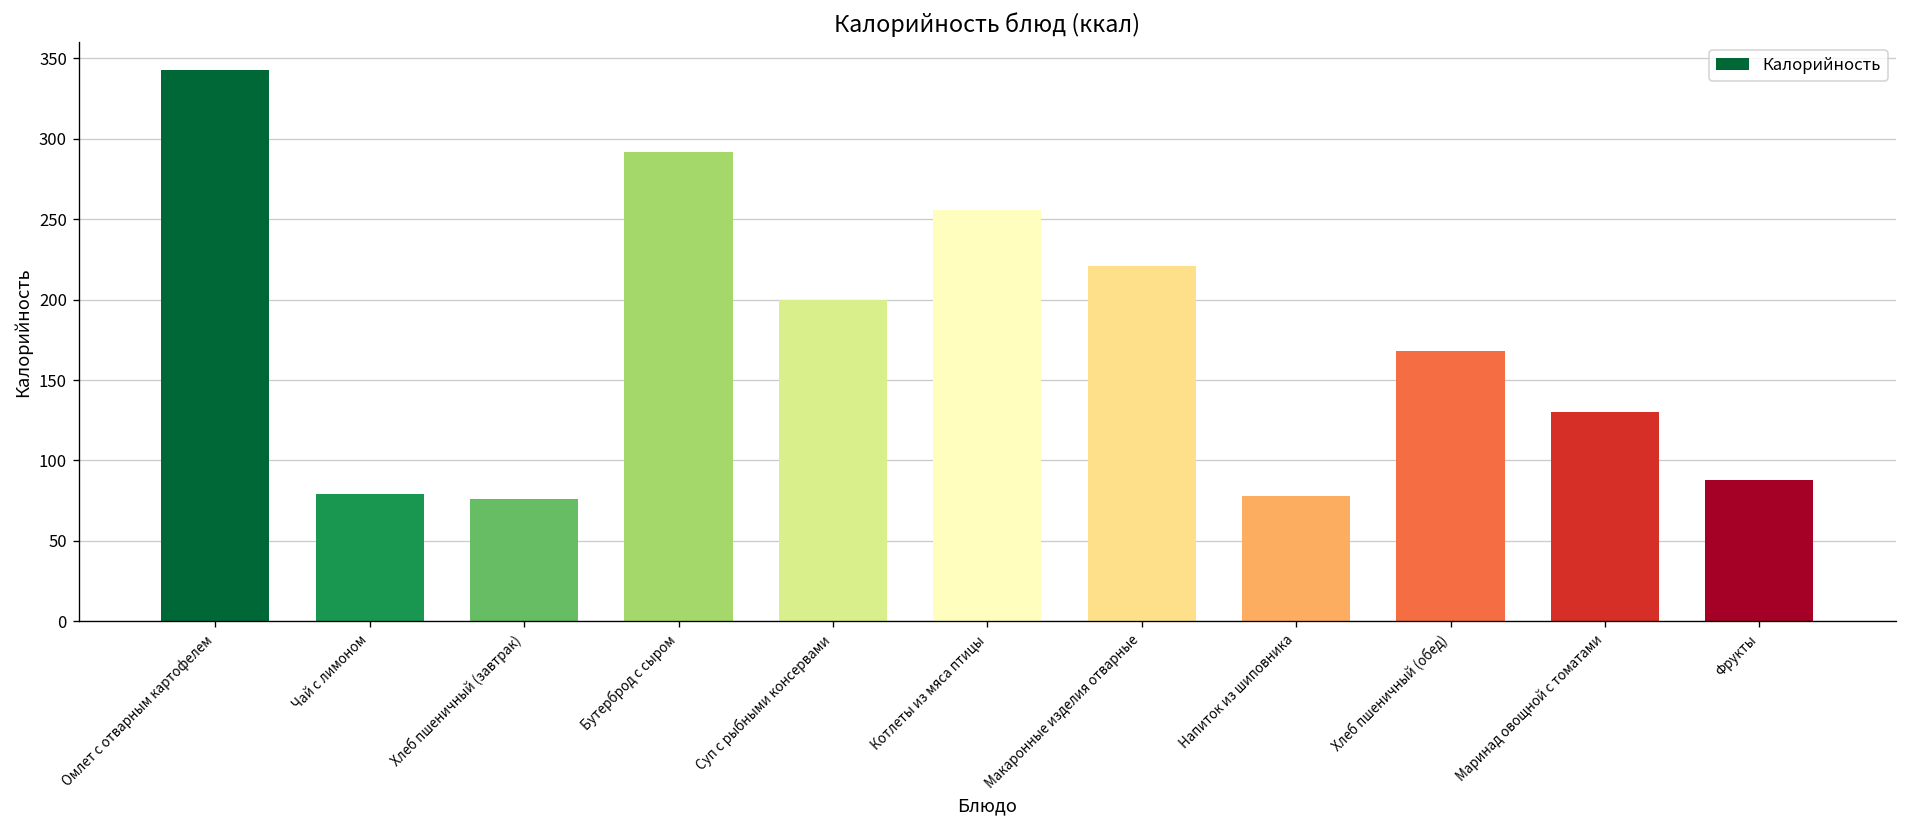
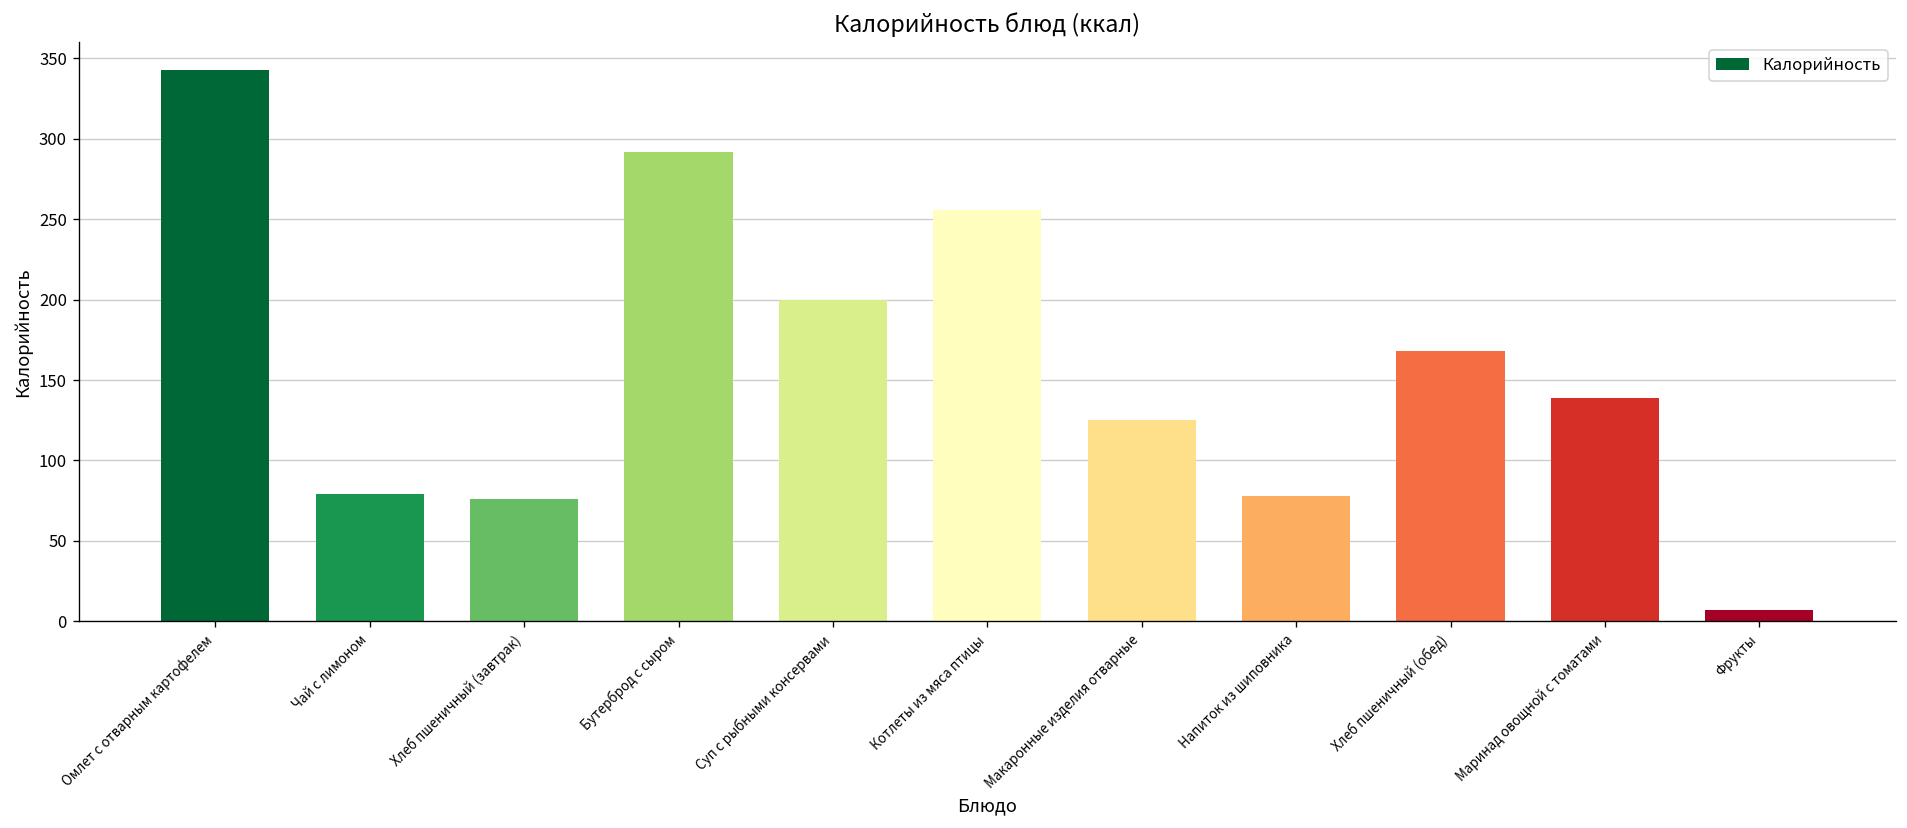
Макаронные изделия отварные: 221 -> 125
Маринад овощной с томатами: 130 -> 139
Фрукты: 88 -> 7
